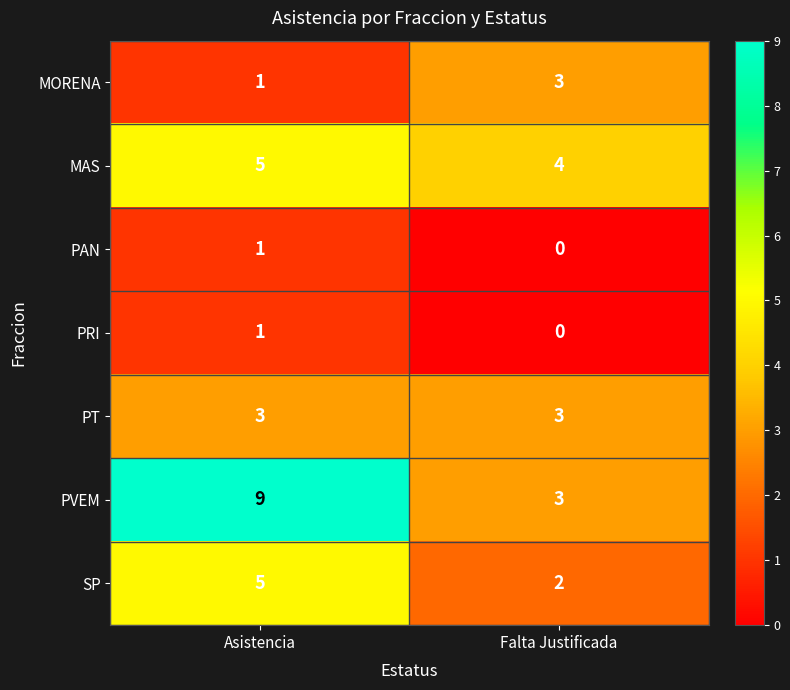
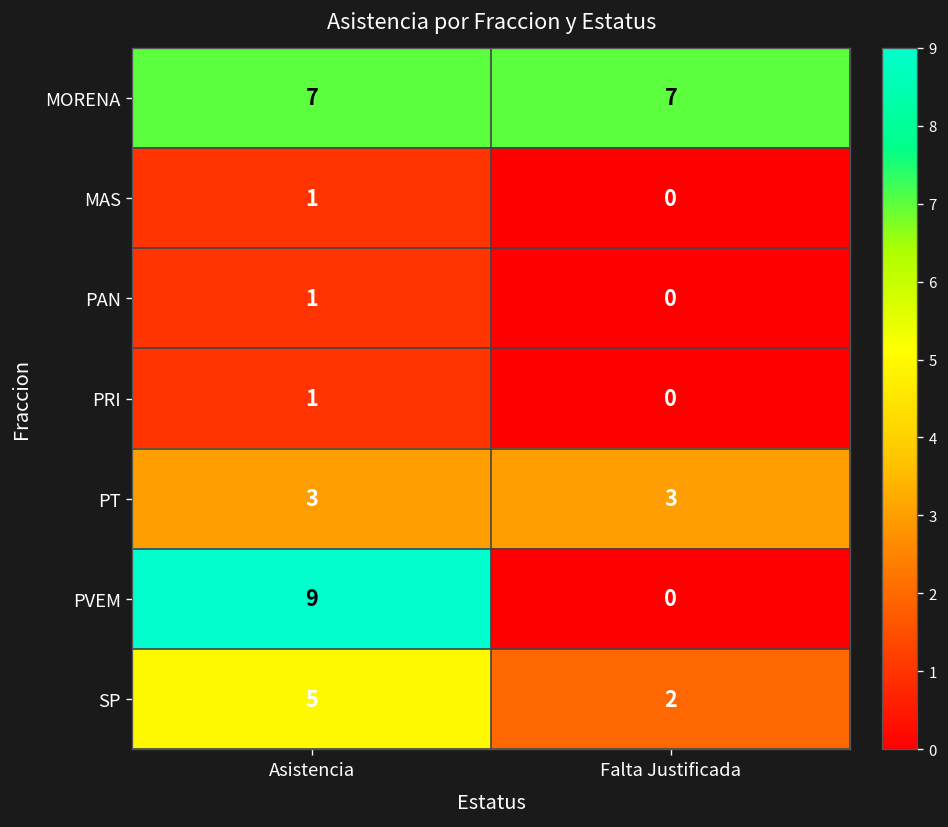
MORENA, Asistencia: 1 -> 7
MORENA, Falta Justificada: 3 -> 7
MAS, Asistencia: 5 -> 1
MAS, Falta Justificada: 4 -> 0
PVEM, Falta Justificada: 3 -> 0
